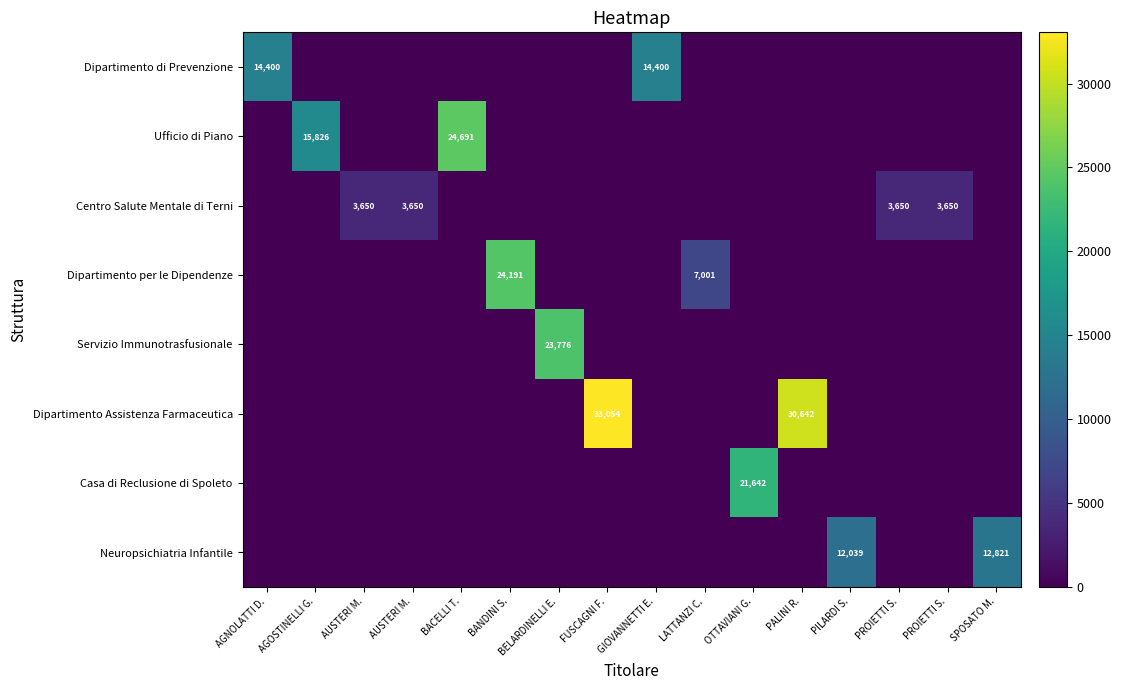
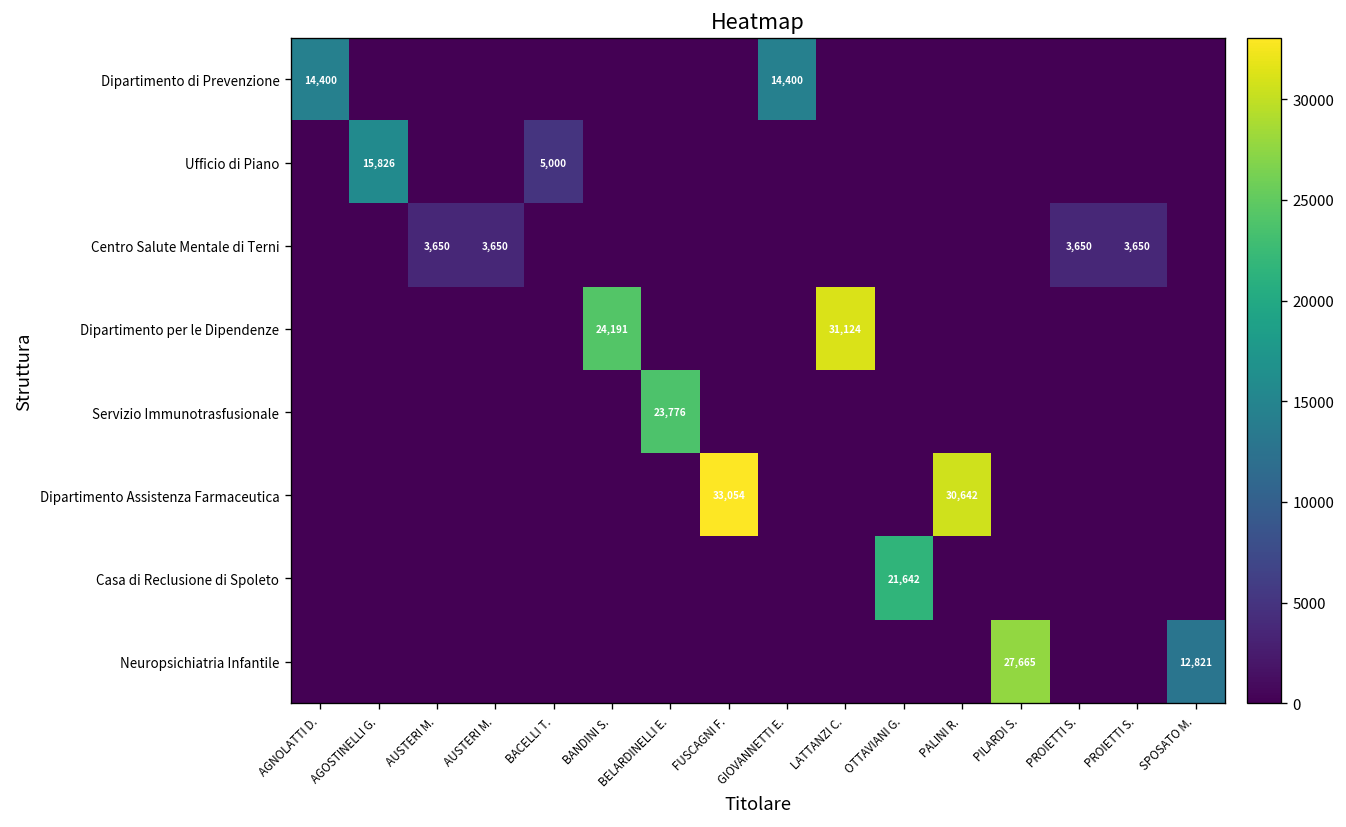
Ufficio di Piano, BACELLI T.: 24,691 -> 5,000
Dipartimento per le Dipendenze, LATTANZI C.: 7,001 -> 31,124
Neuropsichiatria Infantile, PILARDI S.: 12,039 -> 27,665
